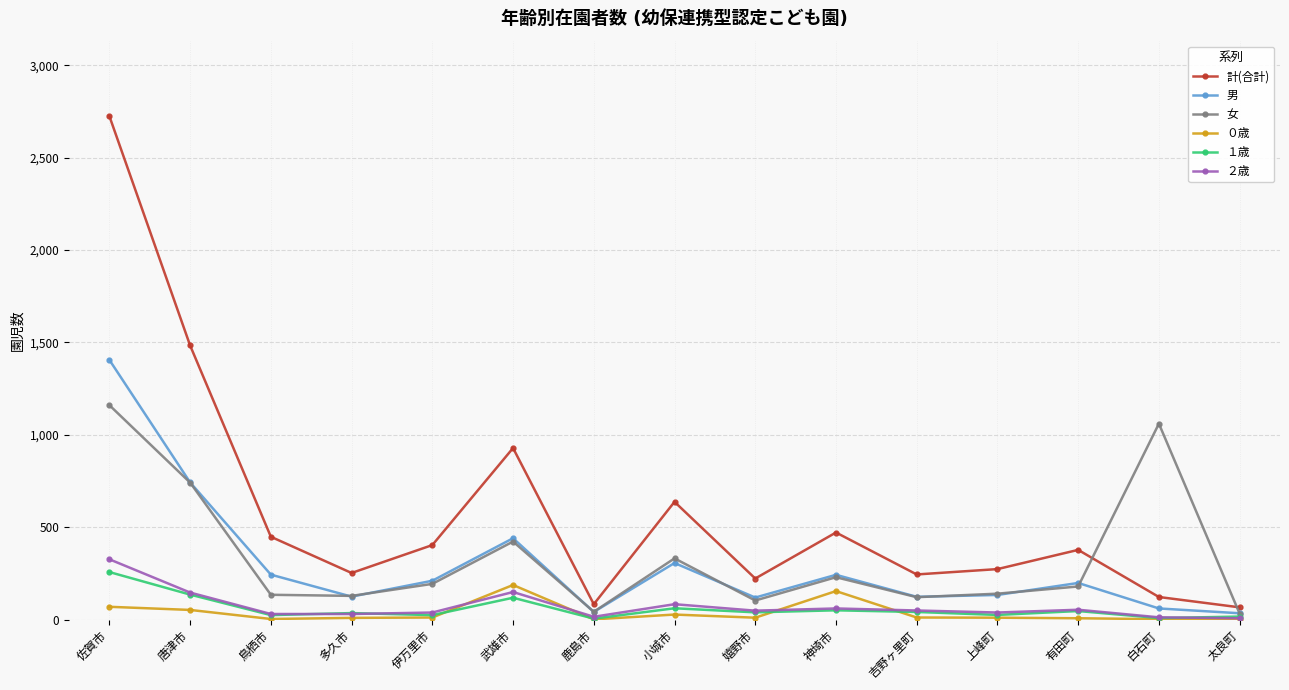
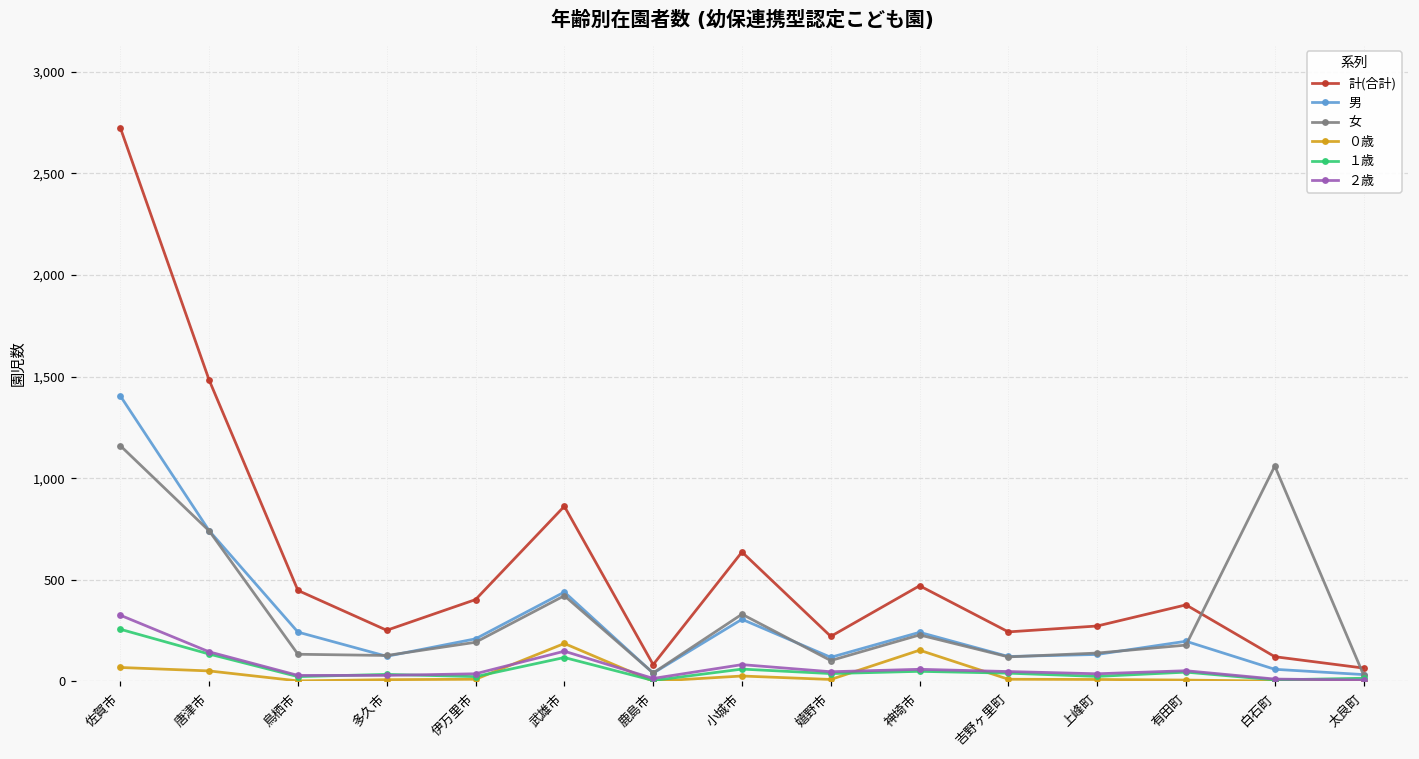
計(合計), 武雄市: 930 -> 860
